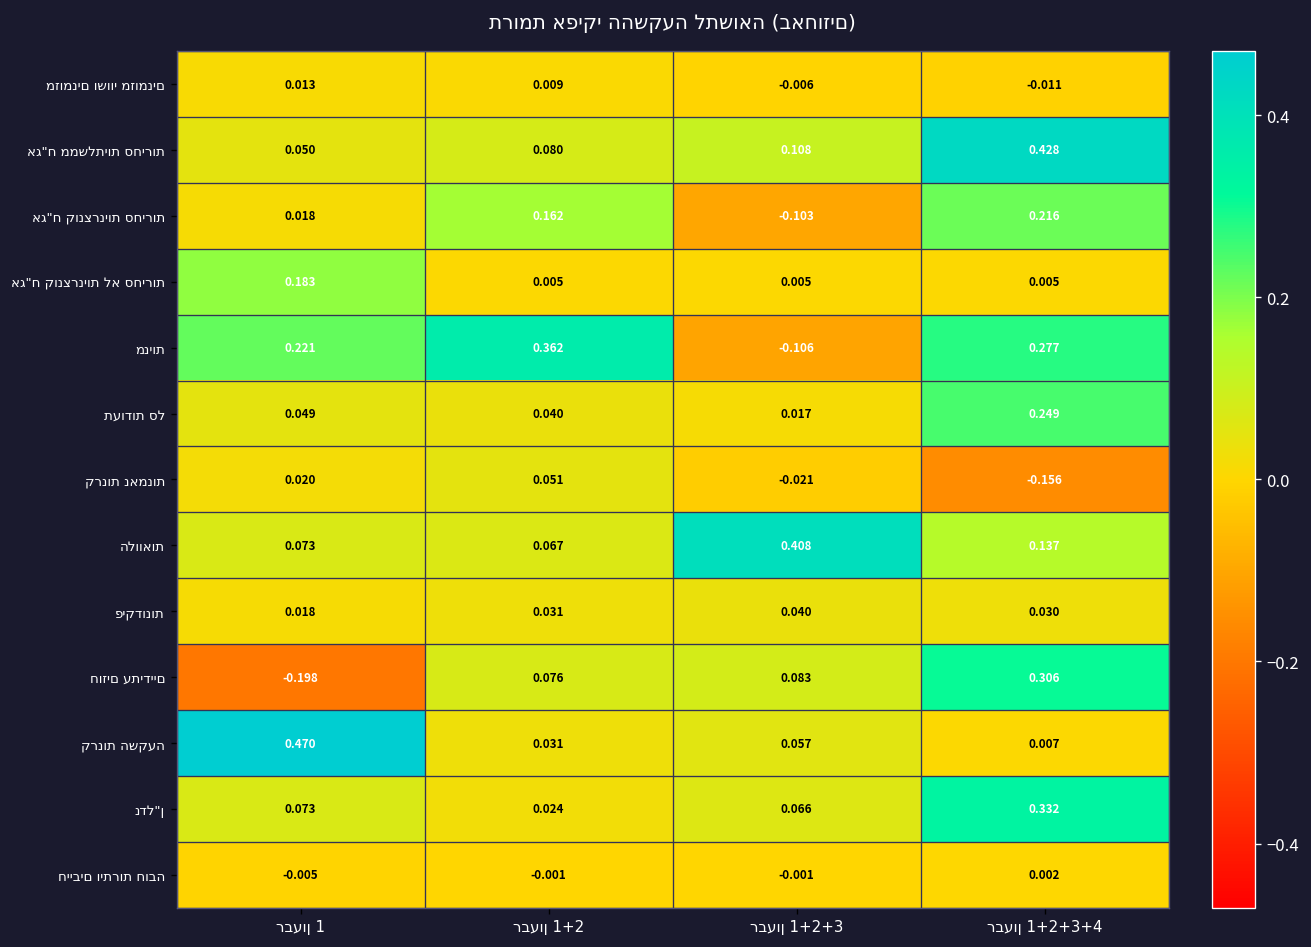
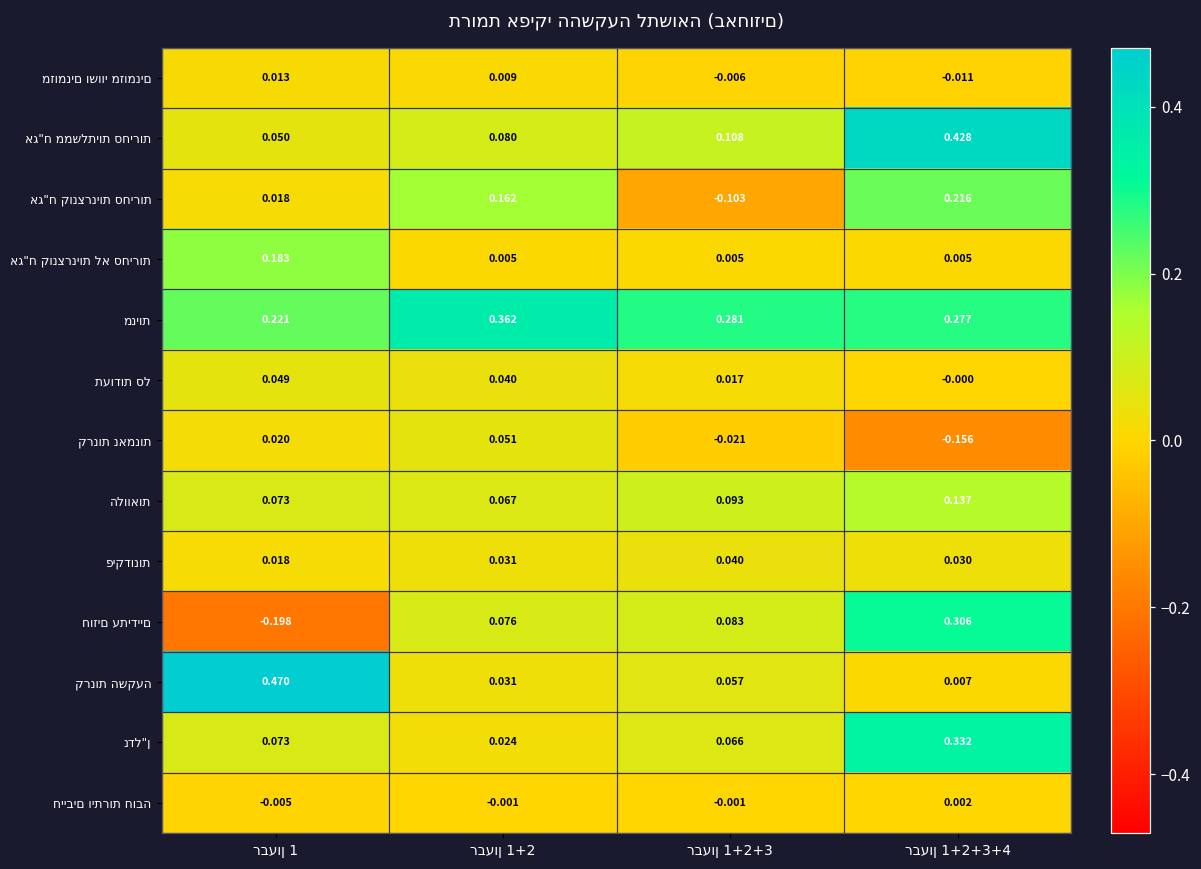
מניות, רבעון 1+2+3: -0.106 -> 0.281
תעודות סל, רבעון 1+2+3+4: 0.249 -> -0.000
הלוואות, רבעון 1+2+3: 0.408 -> 0.093
